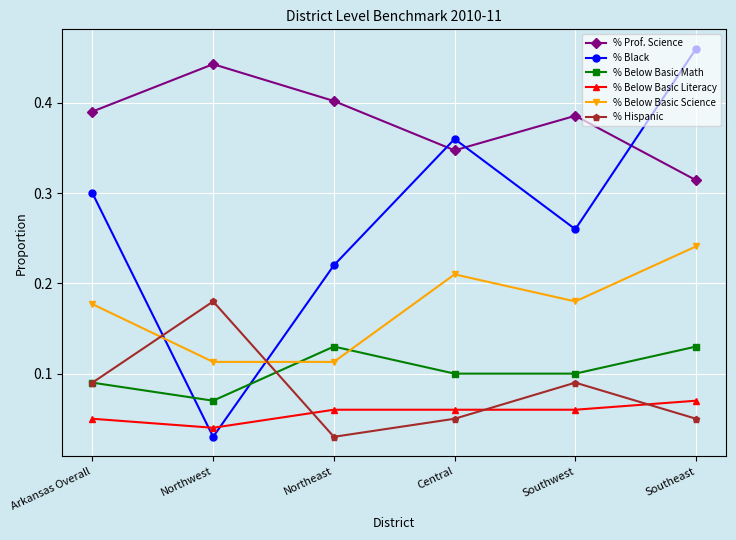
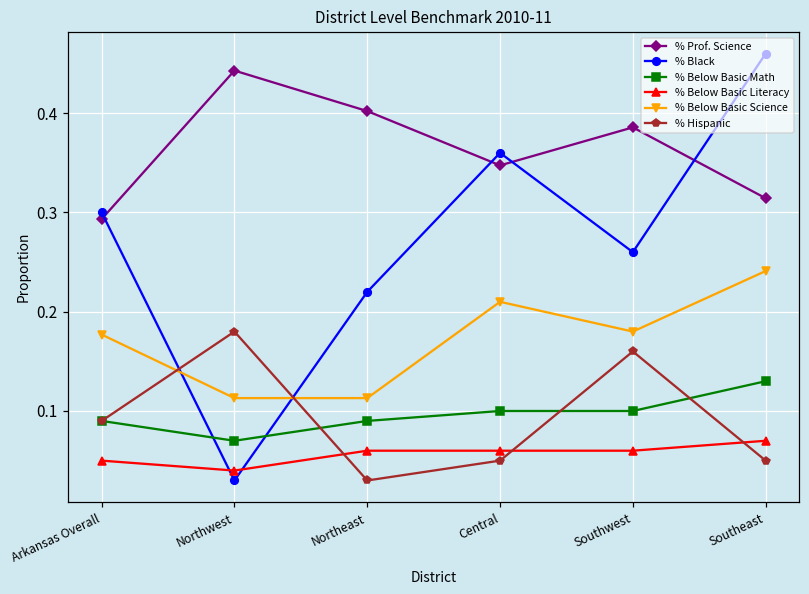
% Prof. Science, Arkansas Overall: 0.39 -> 0.29
% Below Basic Math, Northeast: 0.13 -> 0.09
% Hispanic, Southwest: 0.09 -> 0.16
